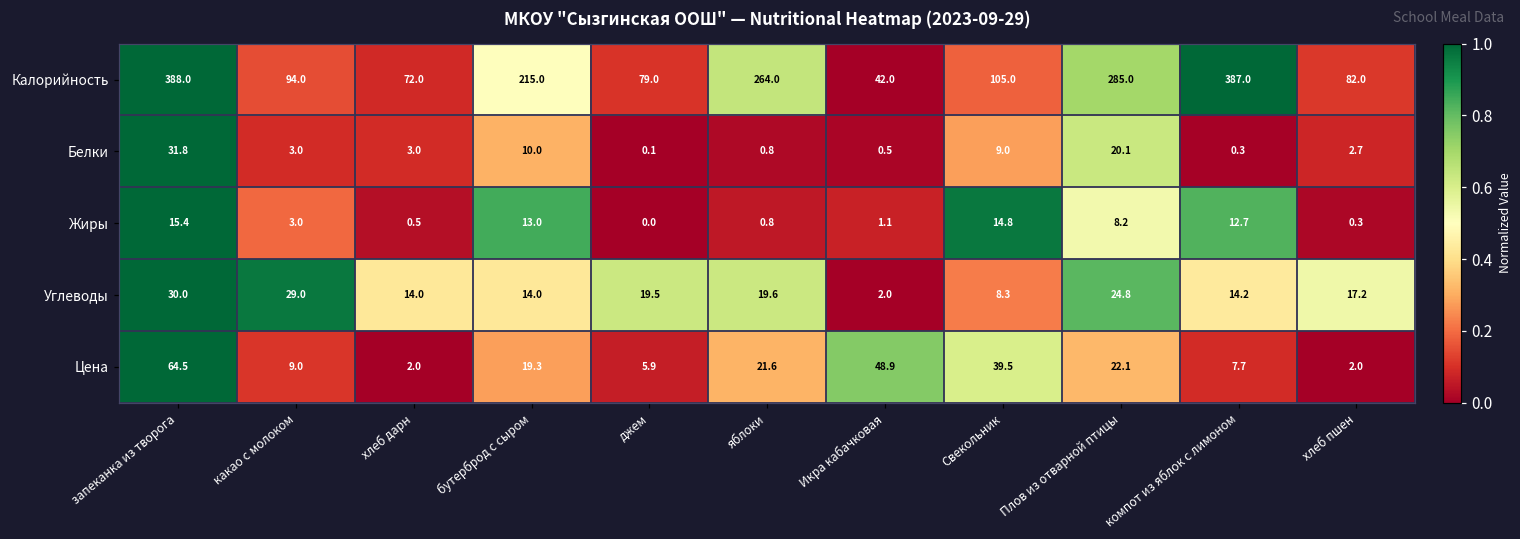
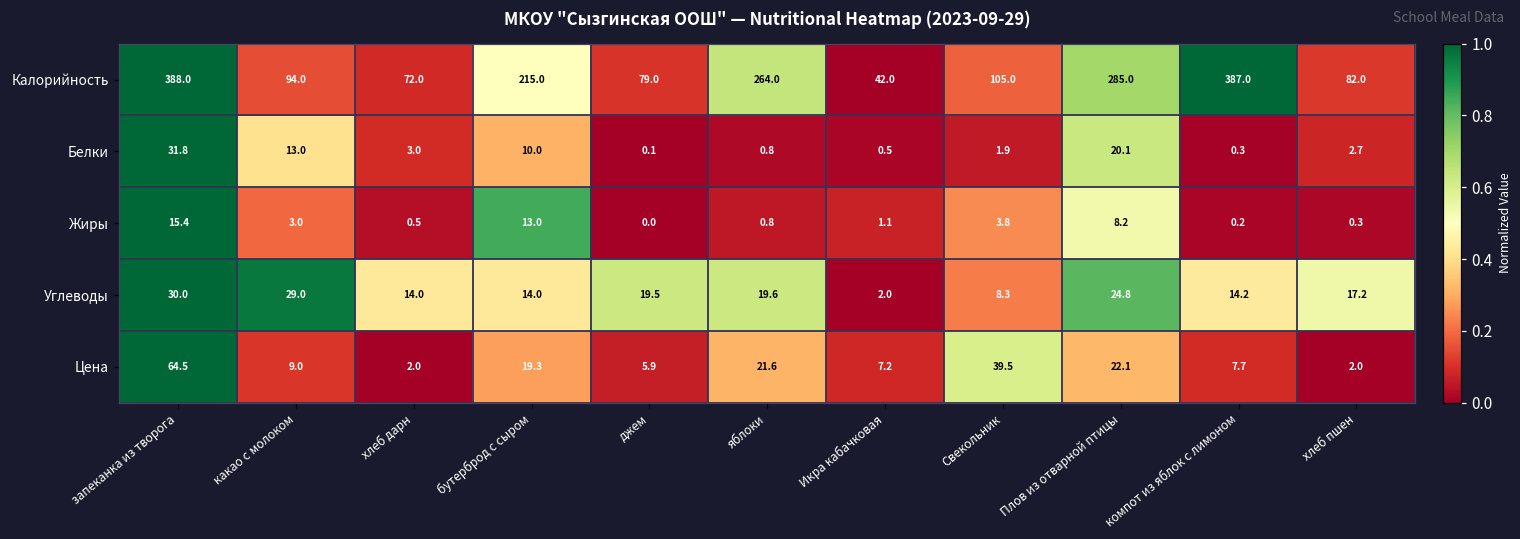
Белки, какао с молоком: 3.0 -> 13.0
Белки, Свекольник: 9.0 -> 1.9
Жиры, Свекольник: 14.8 -> 3.8
Жиры, компот из яблок с лимоном: 12.7 -> 0.2
Цена, Икра кабачковая: 48.9 -> 7.2
